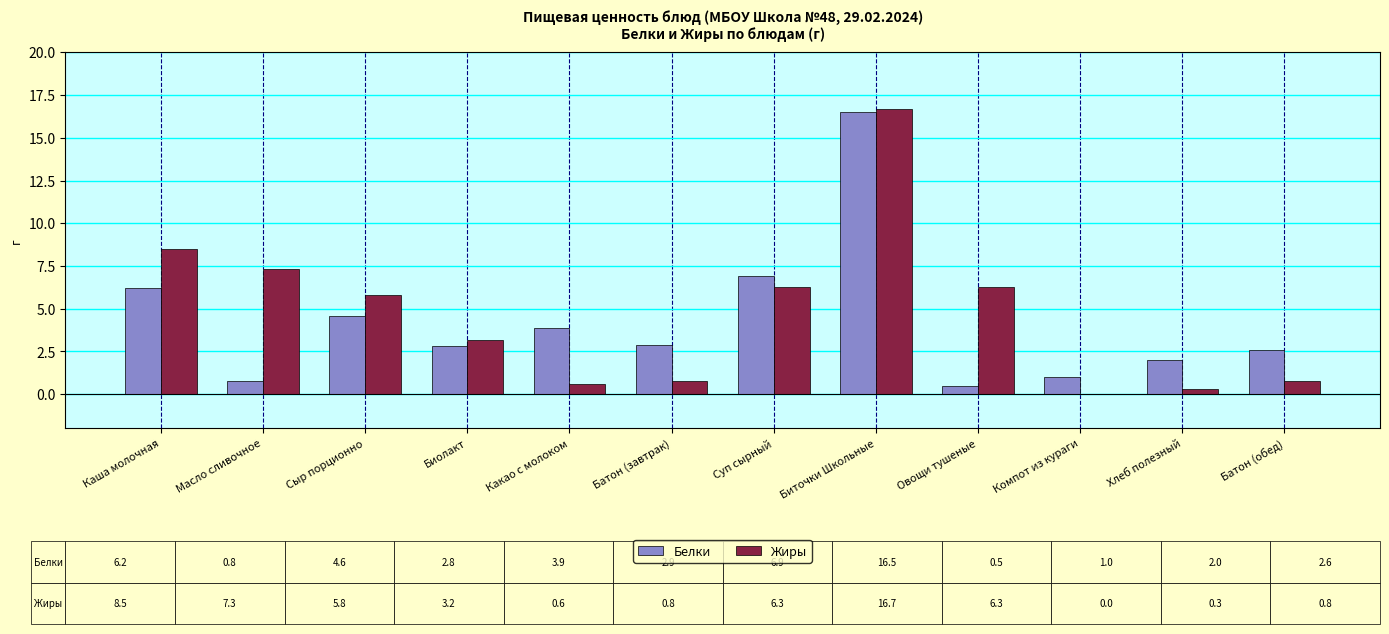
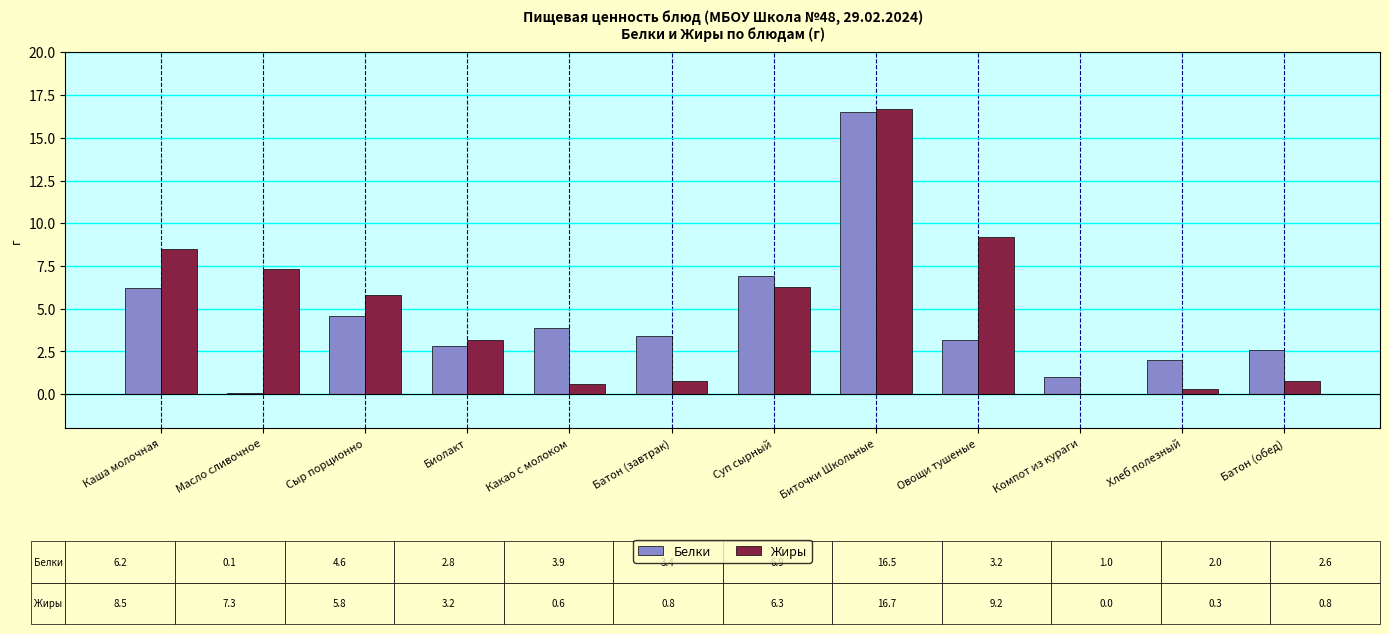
Белки, Масло сливочное: 0.8 -> 0.1
Белки, Батон (завтрак): 2.9 -> 3.4
Белки, Овощи тушеные: 0.5 -> 3.2
Жиры, Овощи тушеные: 6.3 -> 9.2
